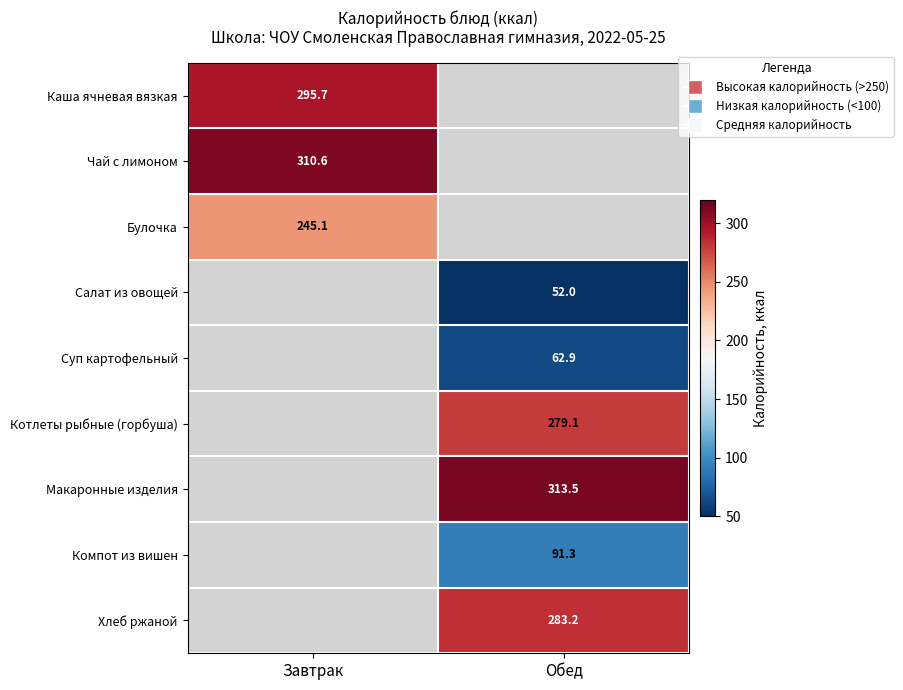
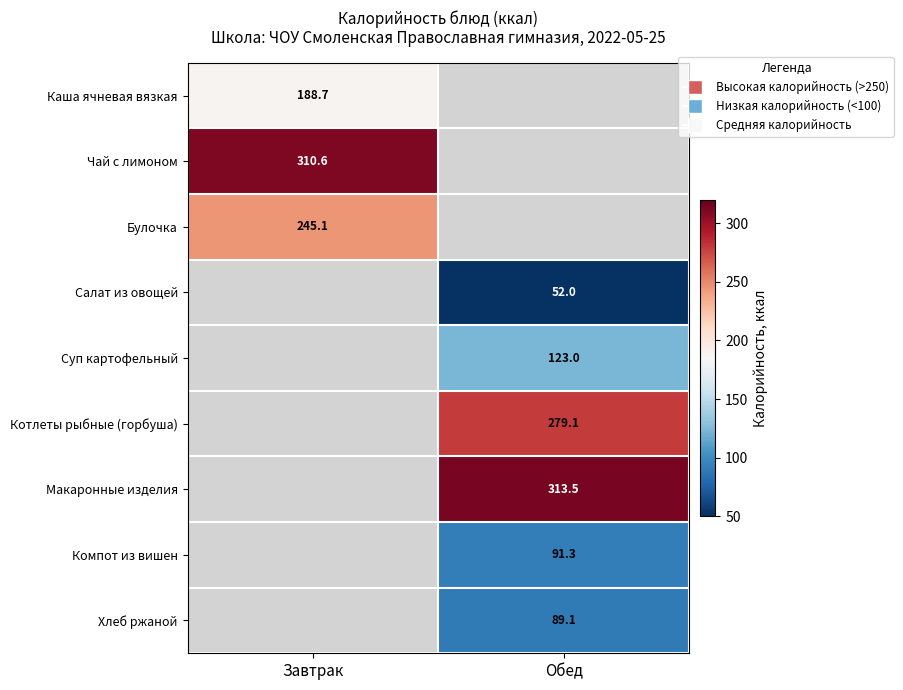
Каша ячневая вязкая, Завтрак: 295.7 -> 188.7
Суп картофельный, Обед: 62.9 -> 123.0
Хлеб ржаной, Обед: 283.2 -> 89.1
